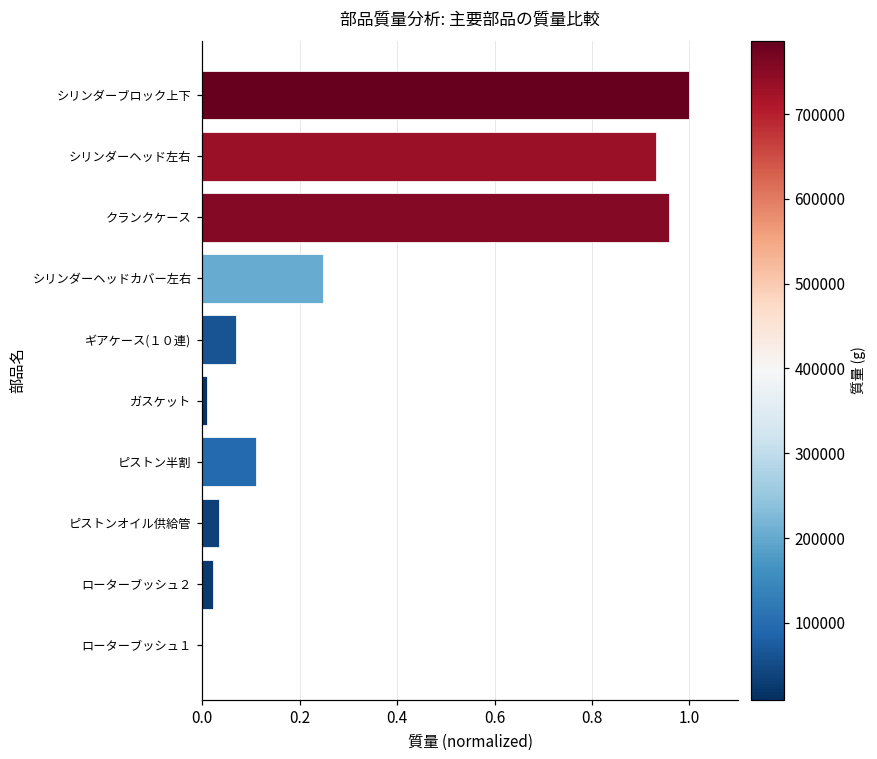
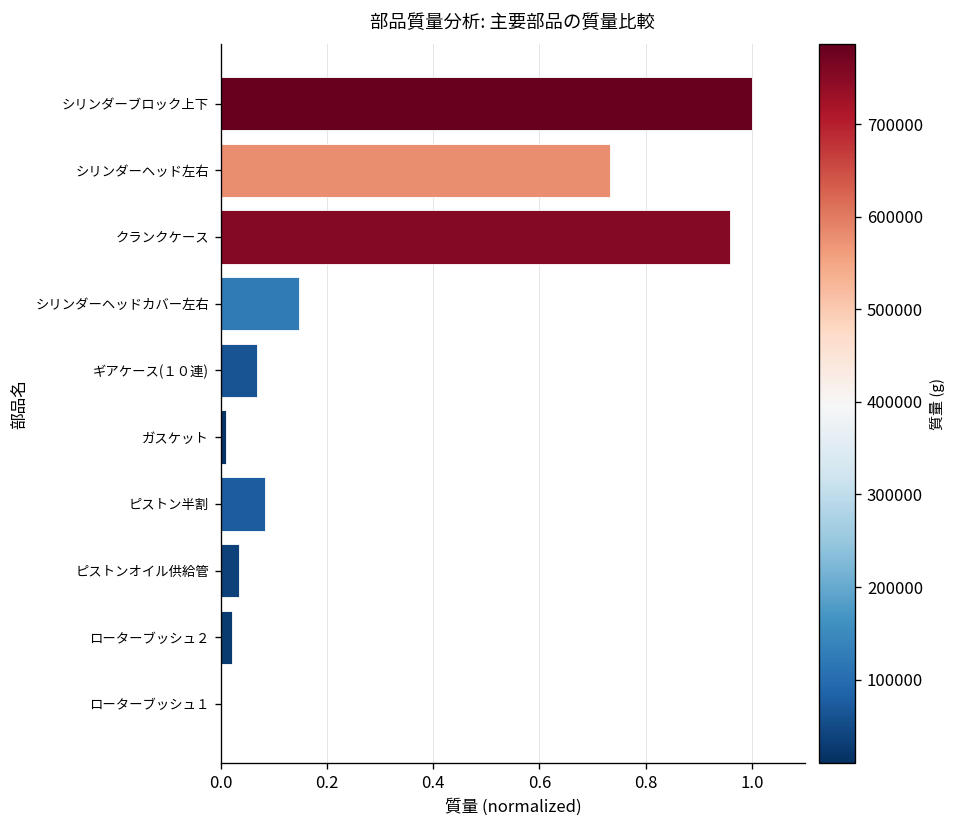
シリンダーヘッド左右: 0.93 -> 0.73
シリンダーヘッドカバー左右: 0.25 -> 0.15
ピストン半割: 0.11 -> 0.08
